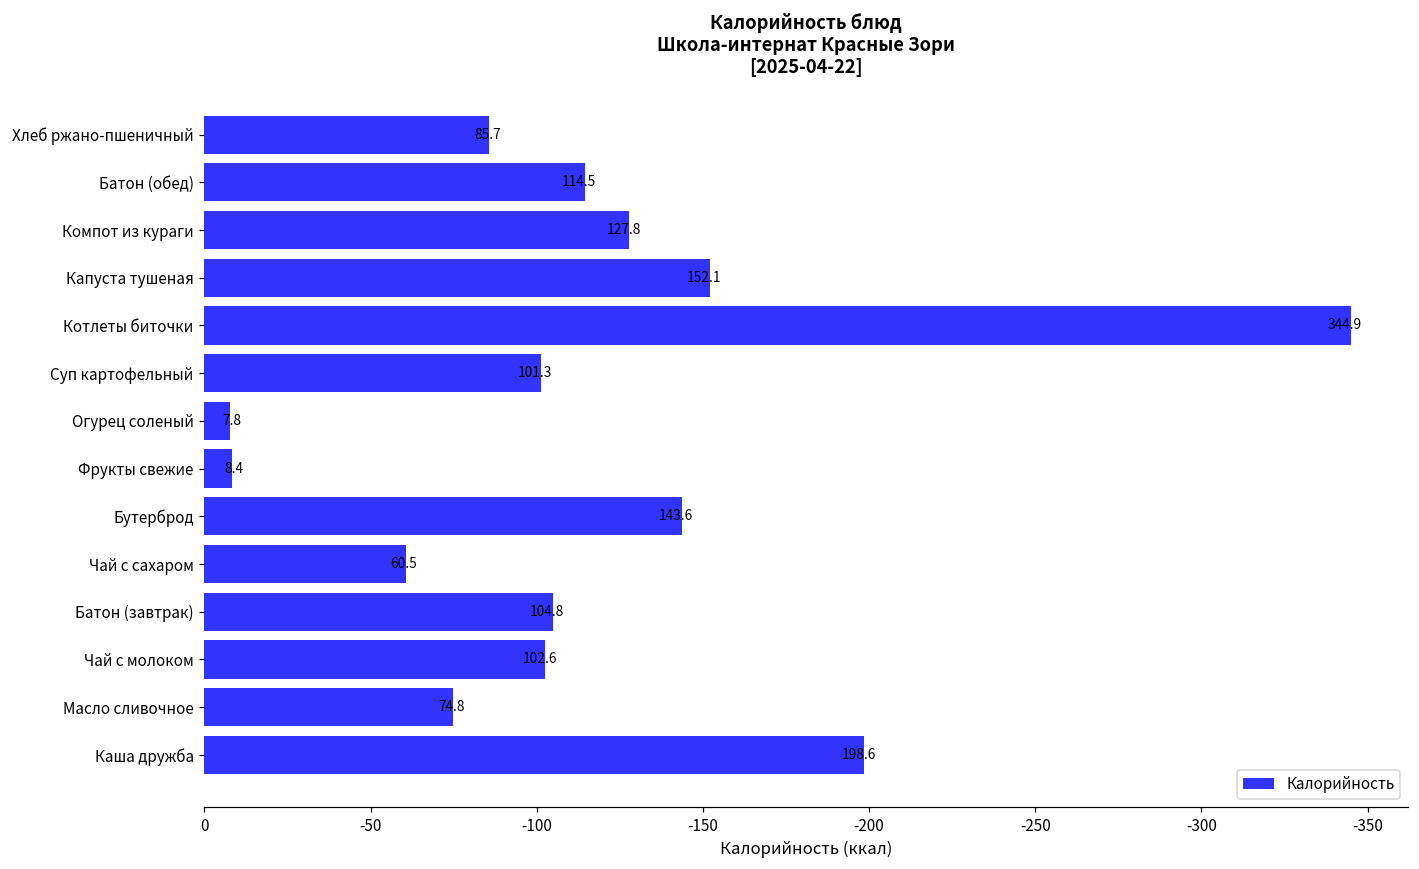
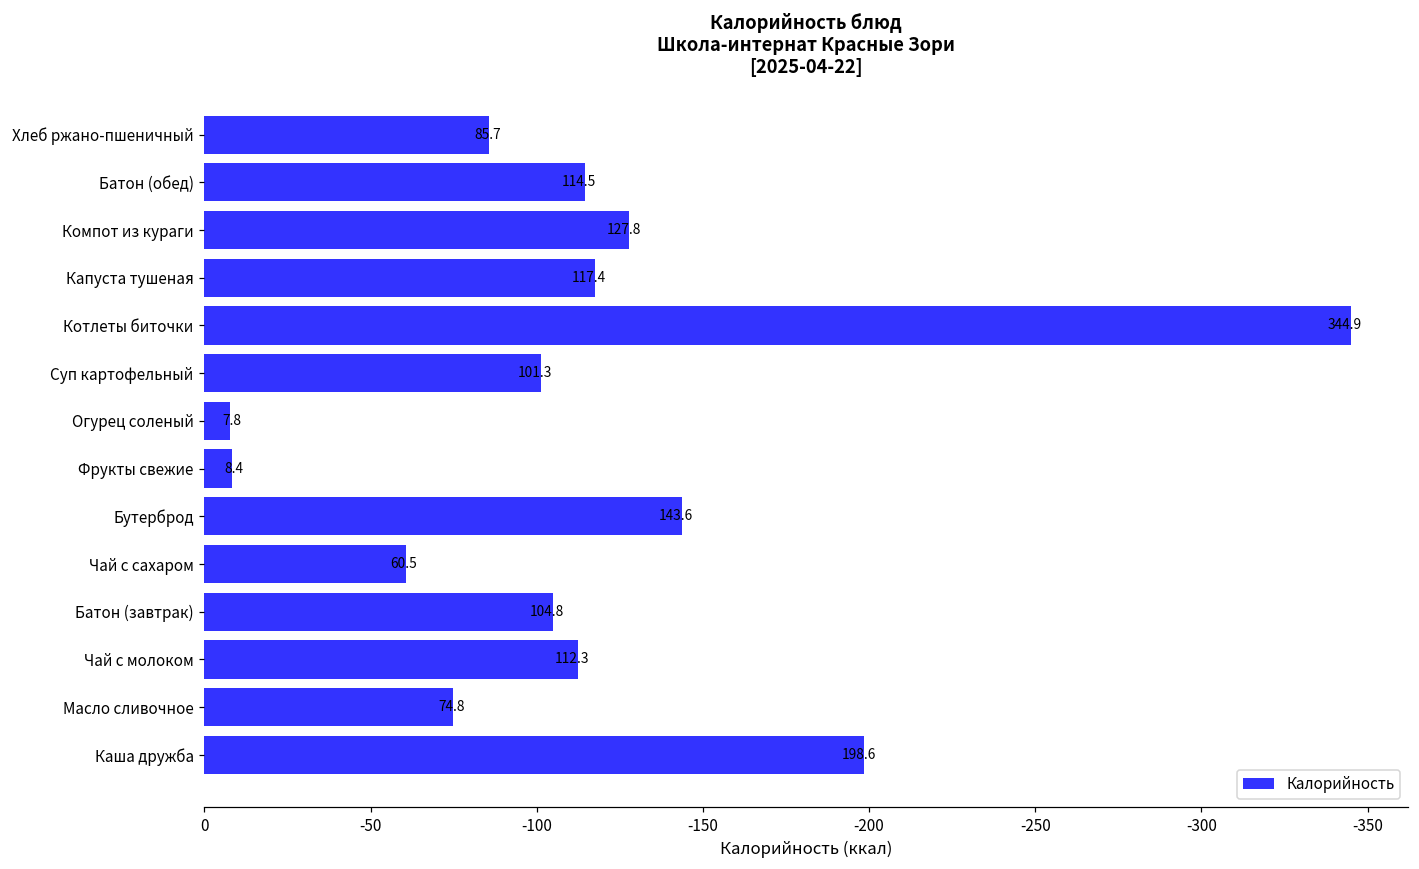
Капуста тушеная: 152.1 -> 117.4
Чай с молоком: 102.6 -> 112.3
